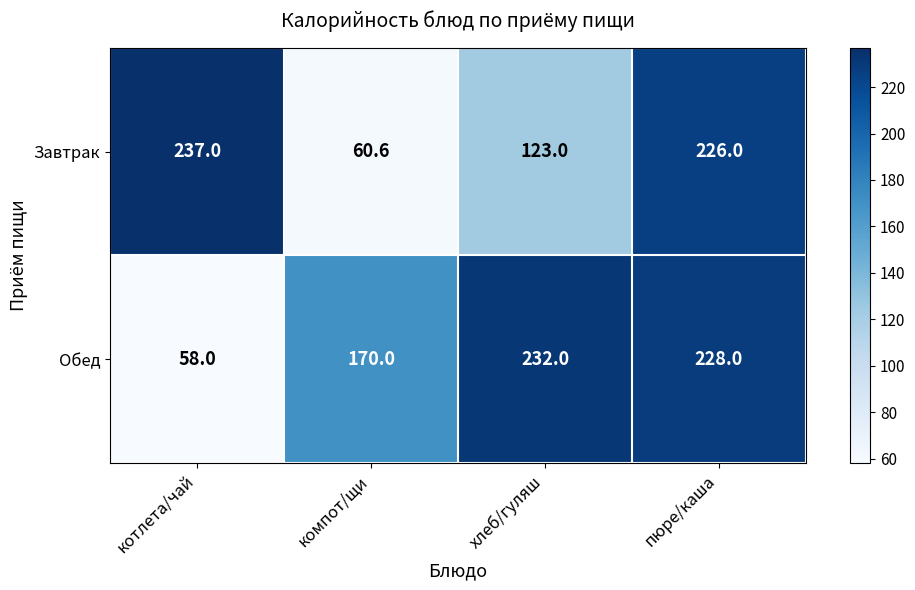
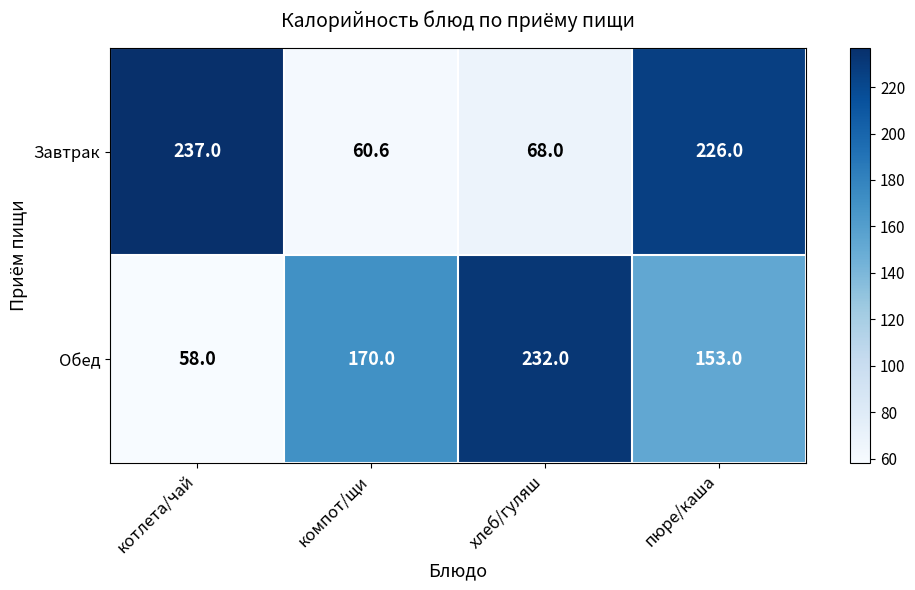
Завтрак, хлеб/гуляш: 123.0 -> 68.0
Обед, пюре/каша: 228.0 -> 153.0
